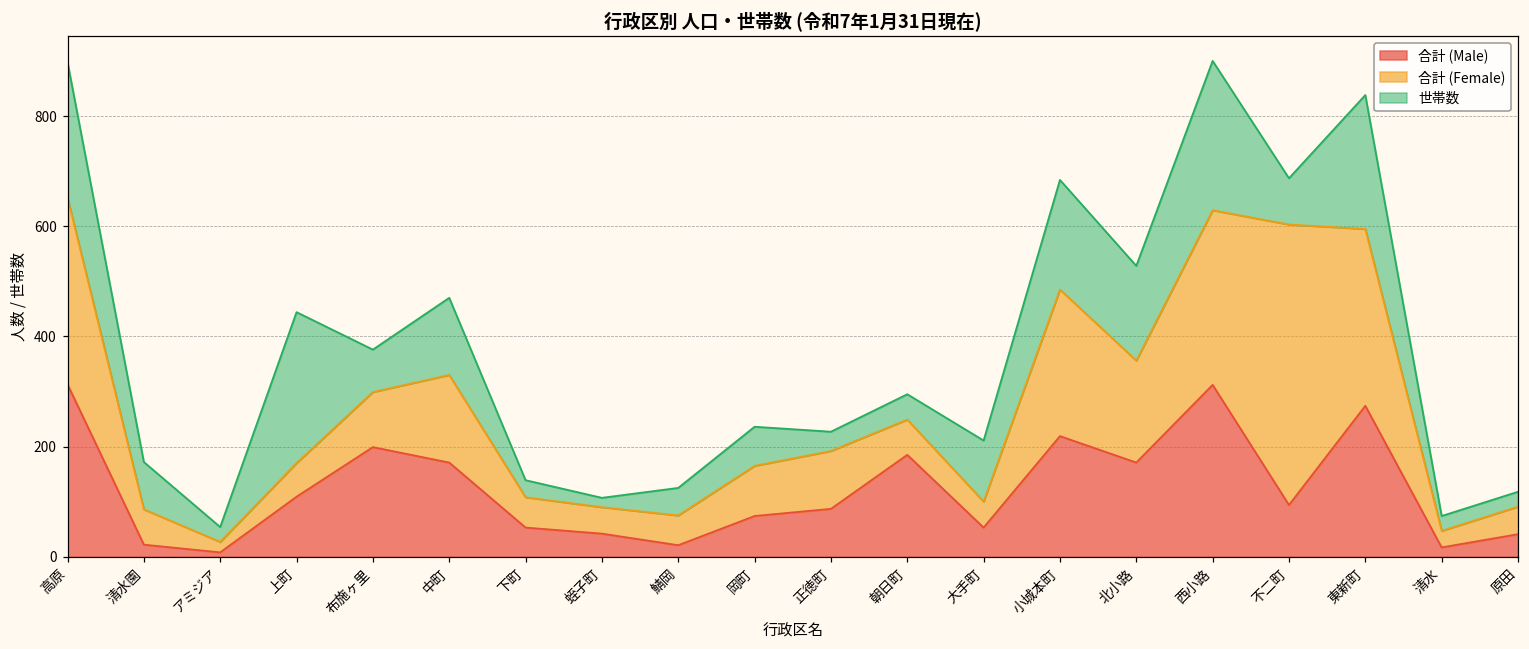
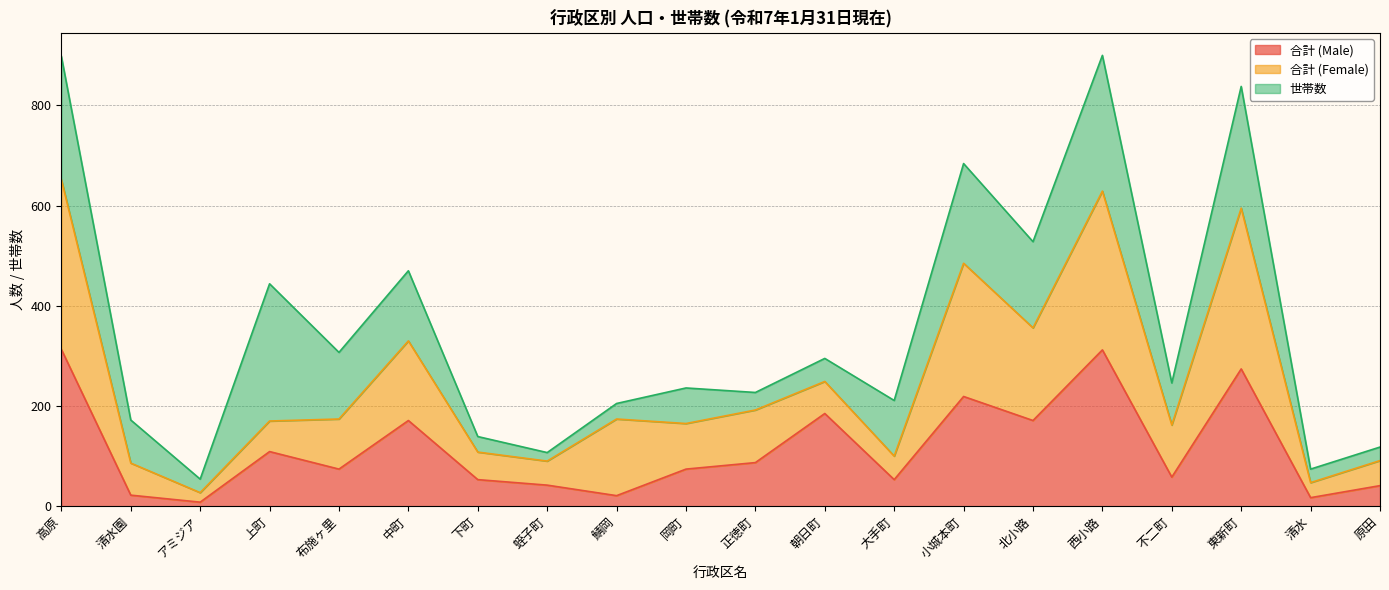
合計 (Male), 布施ヶ里: 200 -> 70
世帯数, 布施ヶ里: 80 -> 130
合計 (Female), 鯖岡: 50 -> 150
世帯数, 鯖岡: 50 -> 30
合計 (Male), 不二町: 90 -> 60
合計 (Female), 不二町: 510 -> 100
